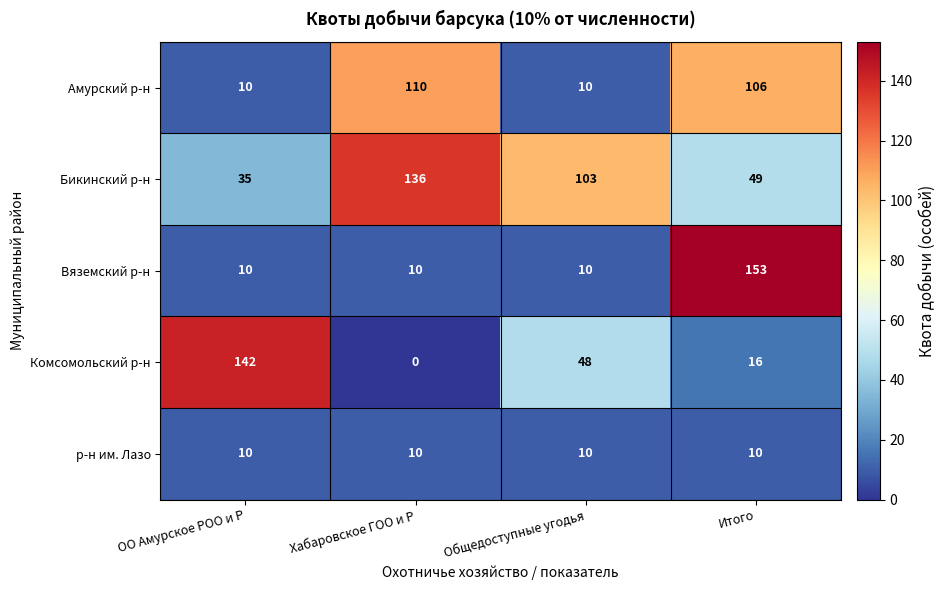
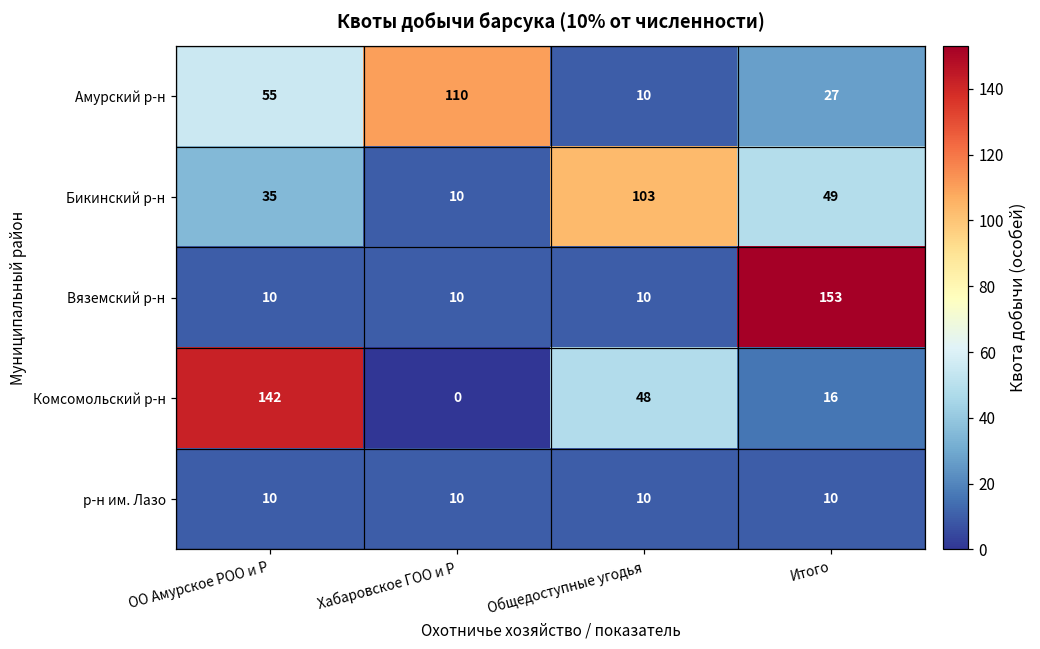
Амурский р-н, ОО Амурское РОО и Р: 10 -> 55
Амурский р-н, Итого: 106 -> 27
Бикинский р-н, Хабаровское ГОО и Р: 136 -> 10
